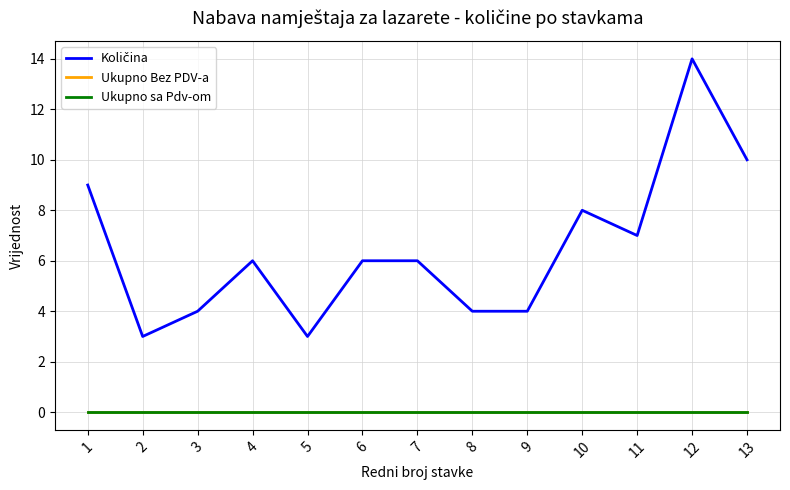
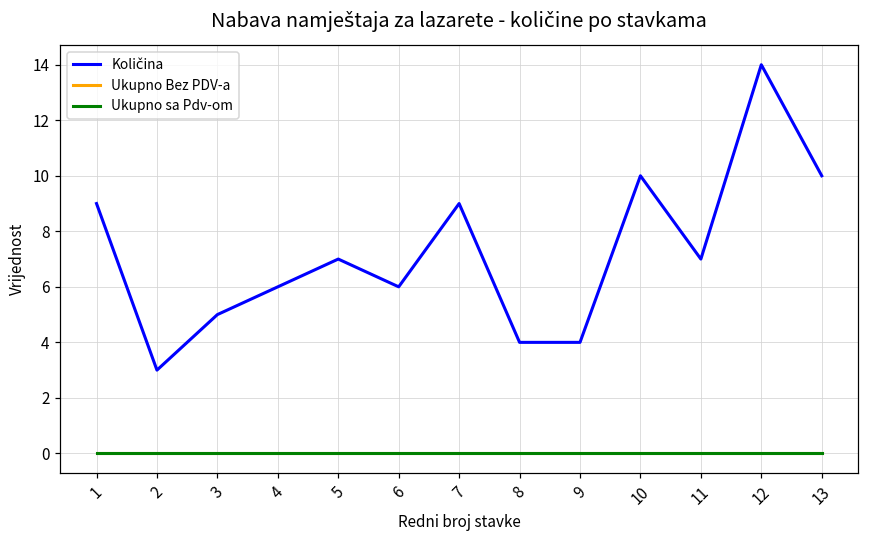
Količina, 3: 4 -> 5
Količina, 5: 3 -> 7
Količina, 7: 6 -> 9
Količina, 10: 8 -> 10
